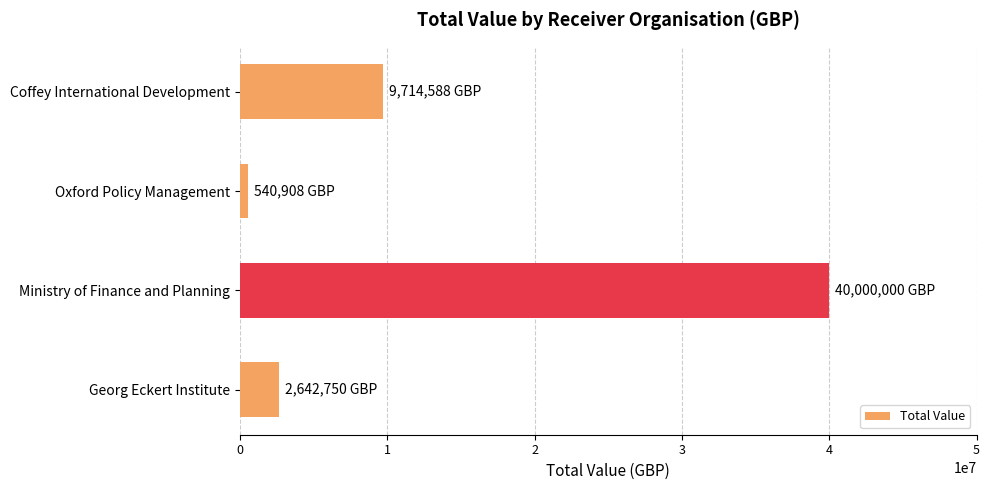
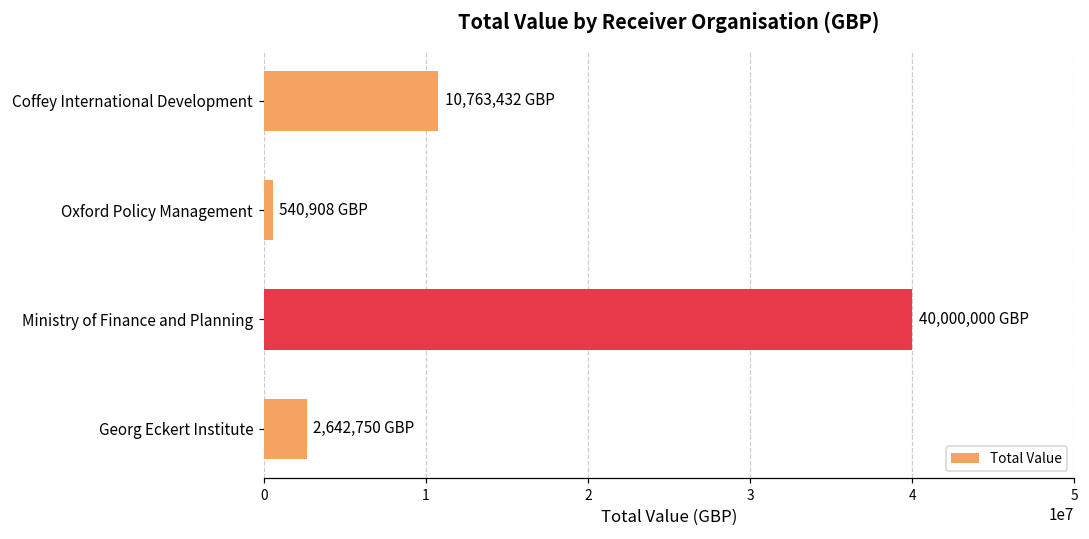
Coffey International Development: 9,714,588 -> 10,763,432
